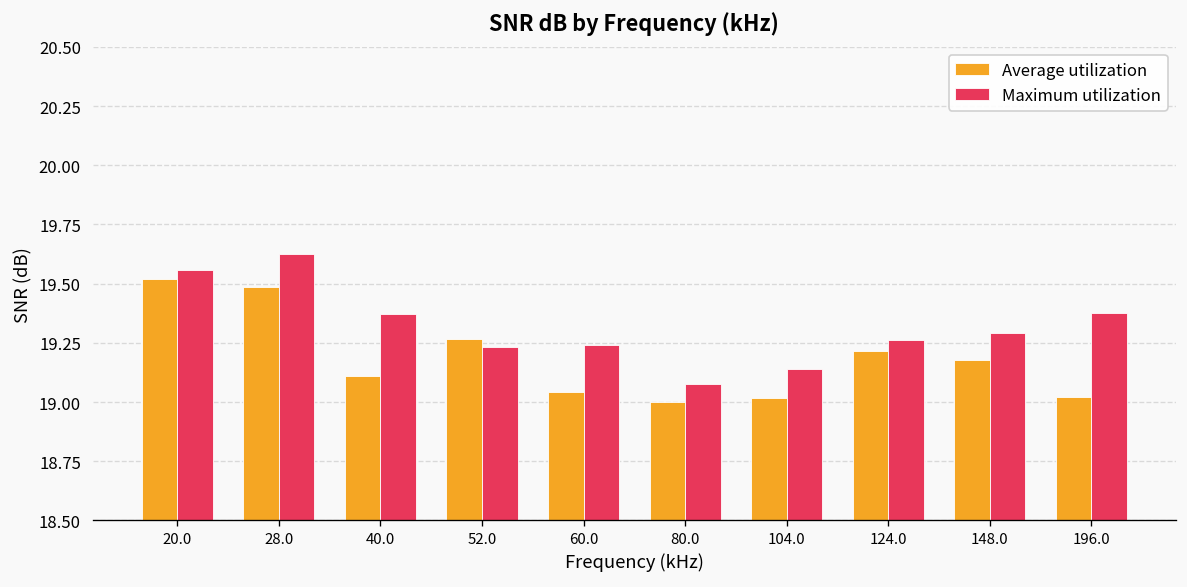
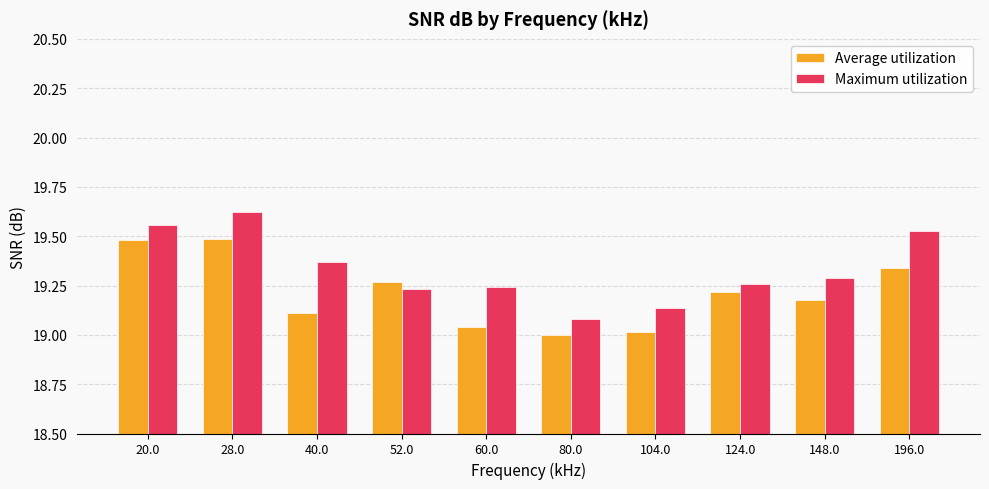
Average utilization, 20.0: 19.52 -> 19.48
Average utilization, 196.0: 19.02 -> 19.34
Maximum utilization, 196.0: 19.38 -> 19.53
